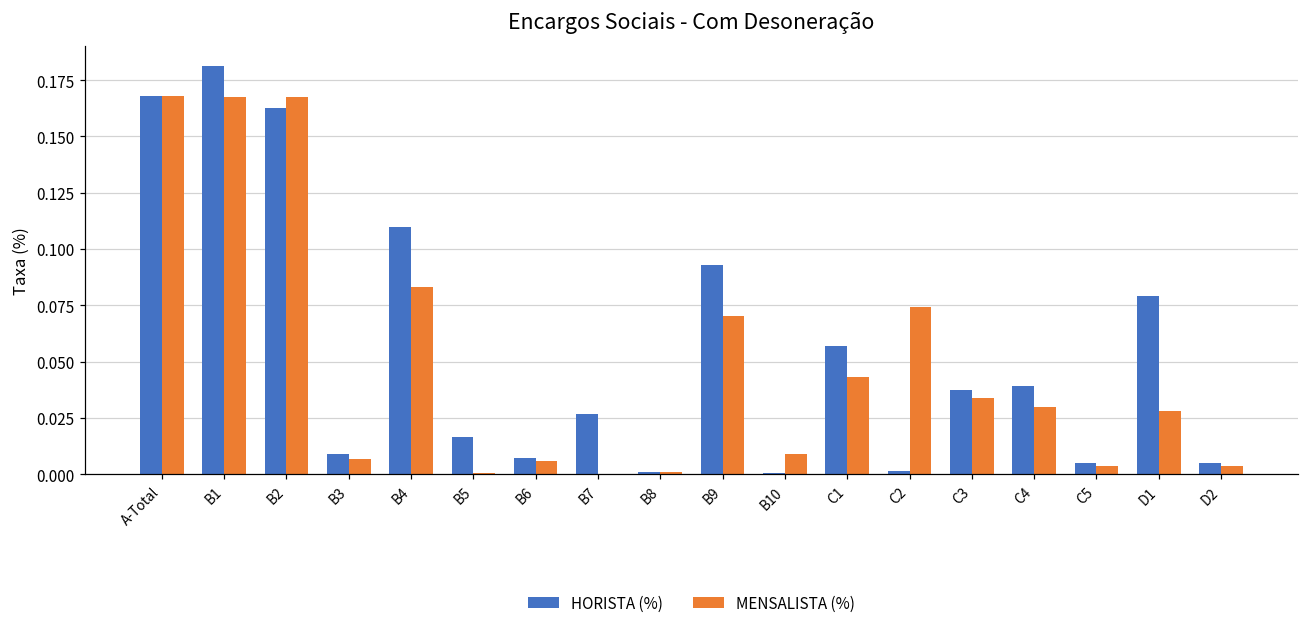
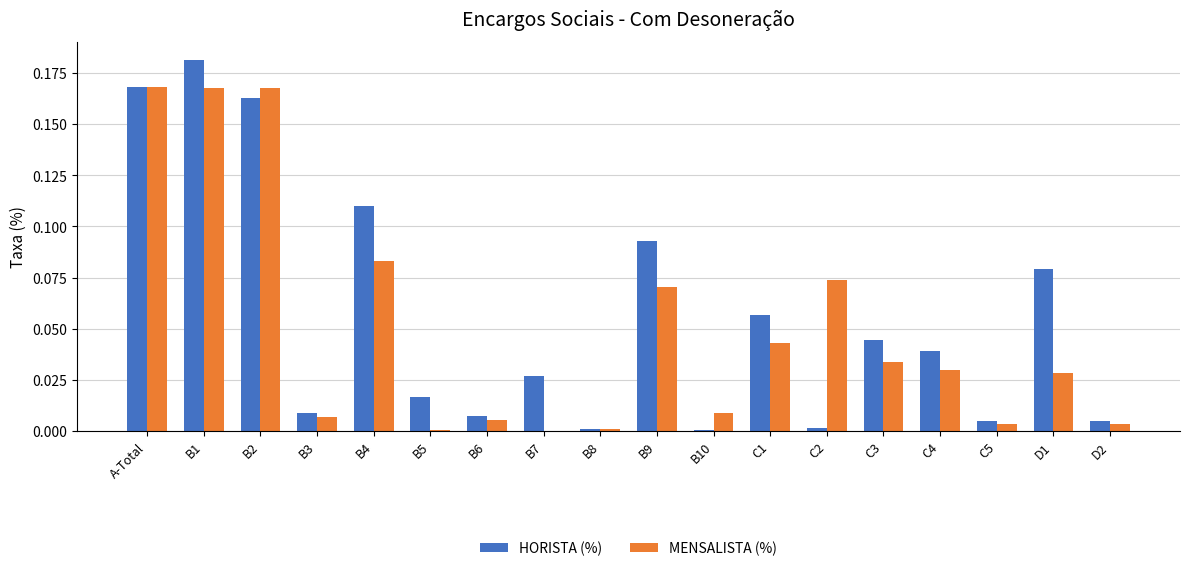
HORISTA (%), C3: 0.038 -> 0.045
